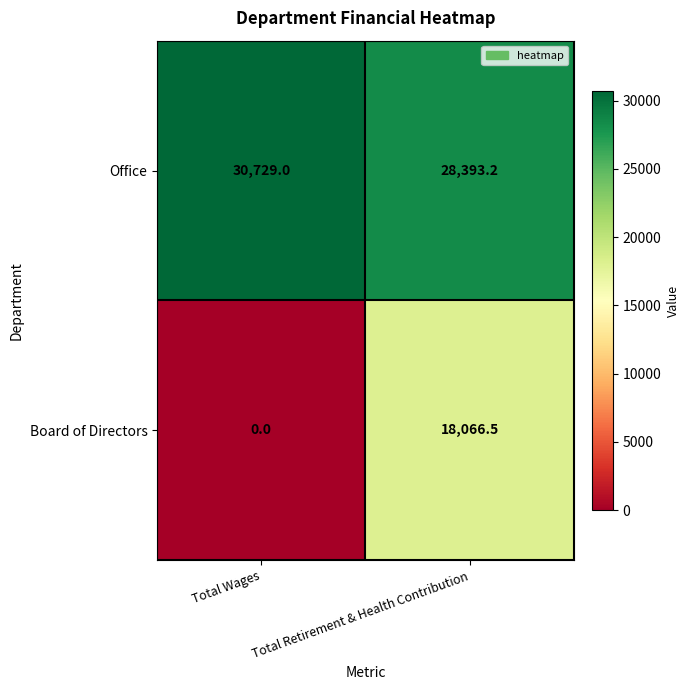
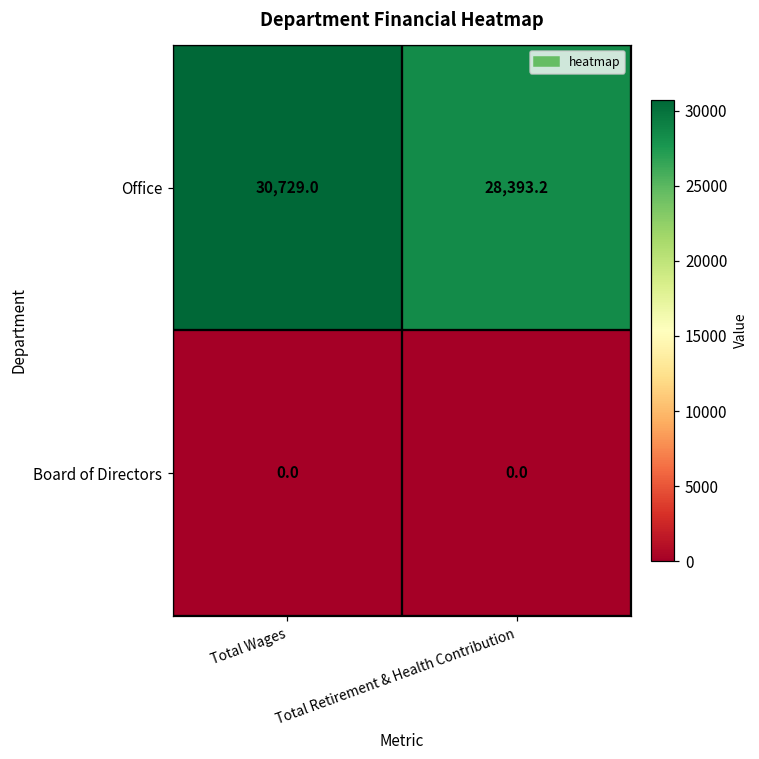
Board of Directors, Total Retirement & Health Contribution: 18,066.5 -> 0.0
